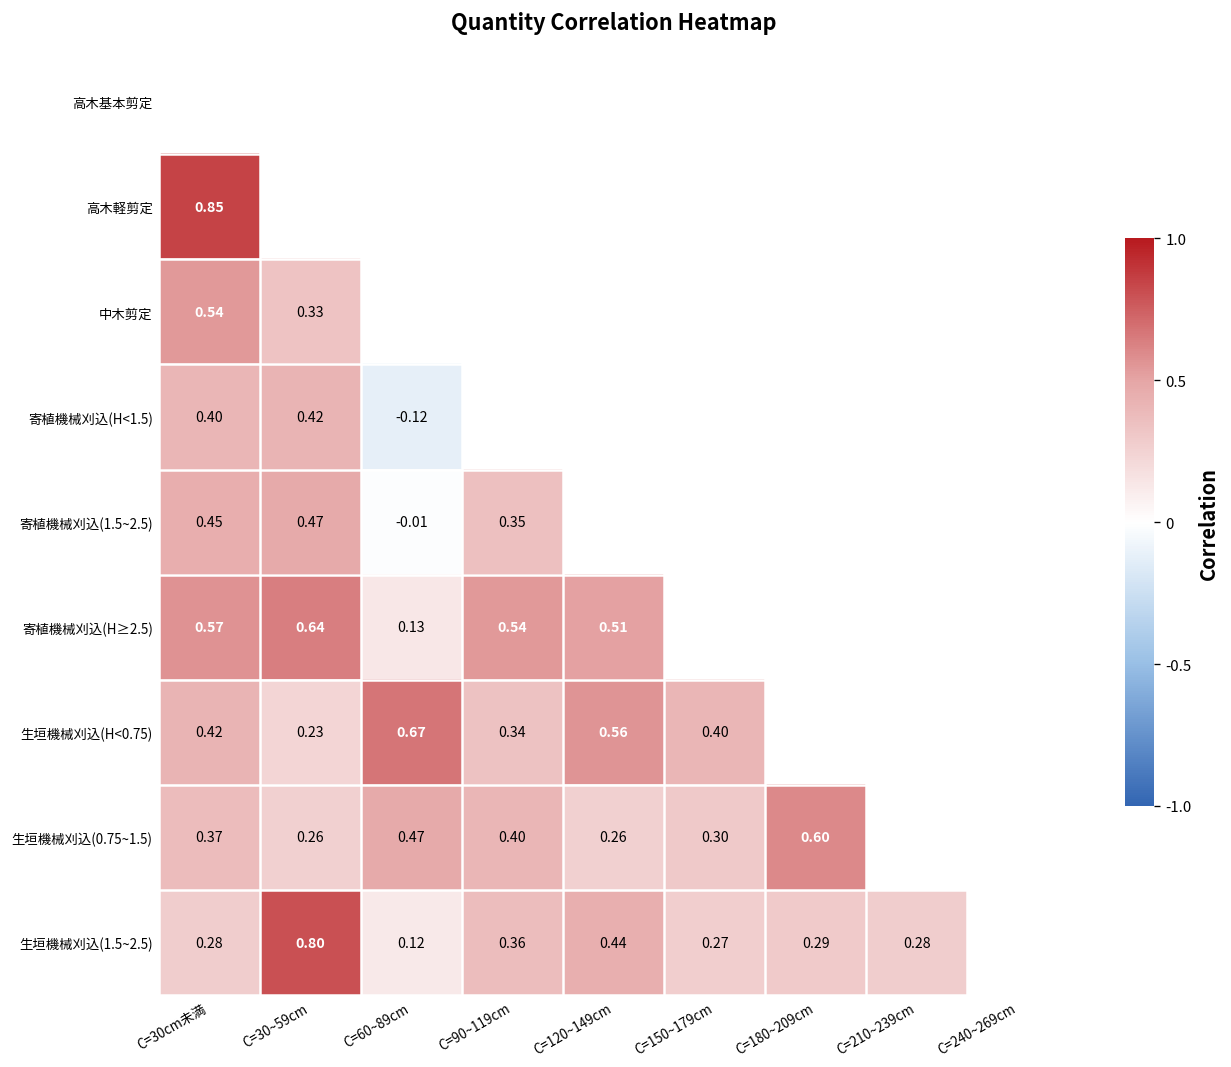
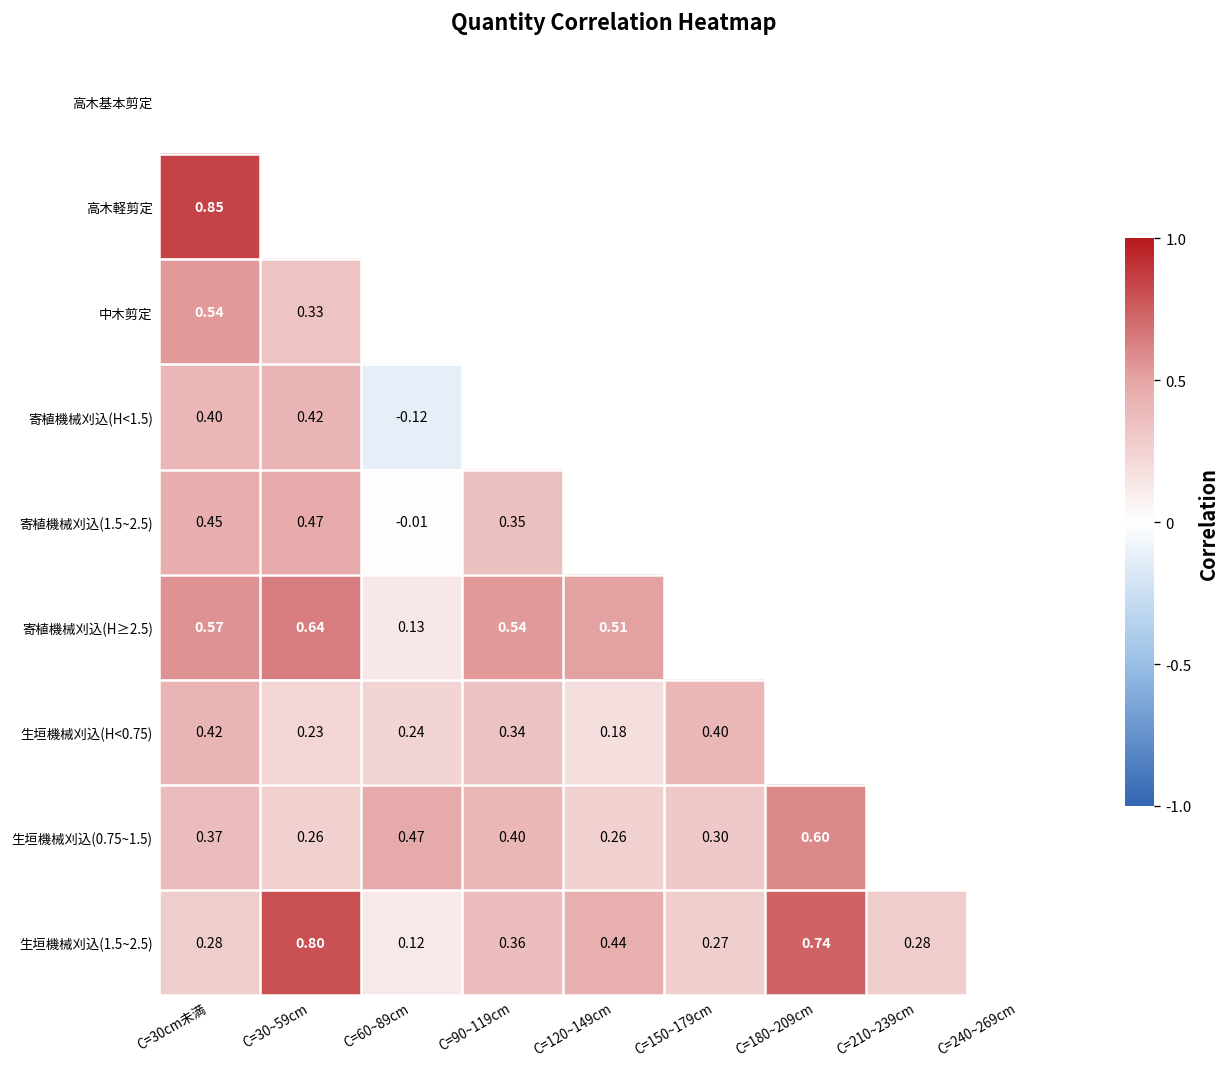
生垣機械刈込(H<0.75), C=60~89cm: 0.67 -> 0.24
生垣機械刈込(H<0.75), C=120~149cm: 0.56 -> 0.18
生垣機械刈込(1.5~2.5), C=180~209cm: 0.29 -> 0.74
